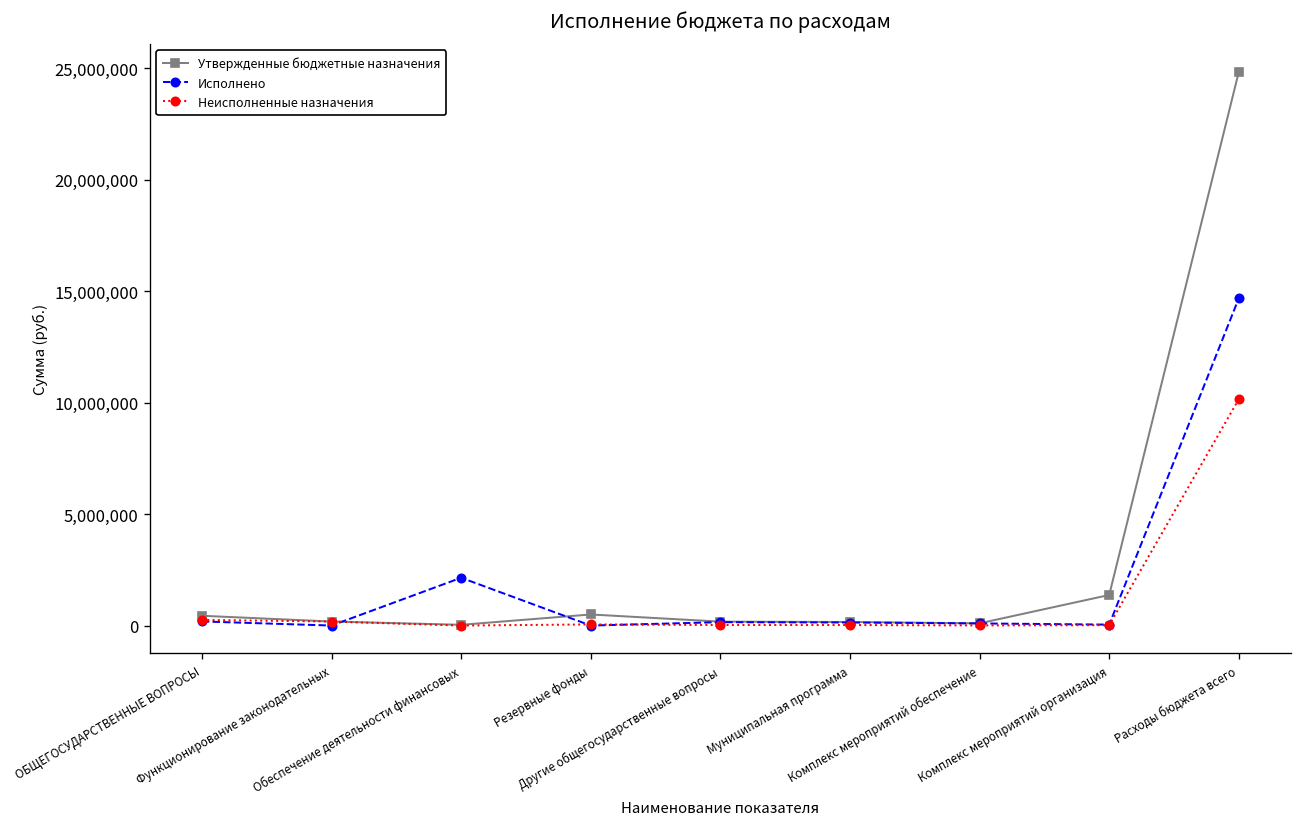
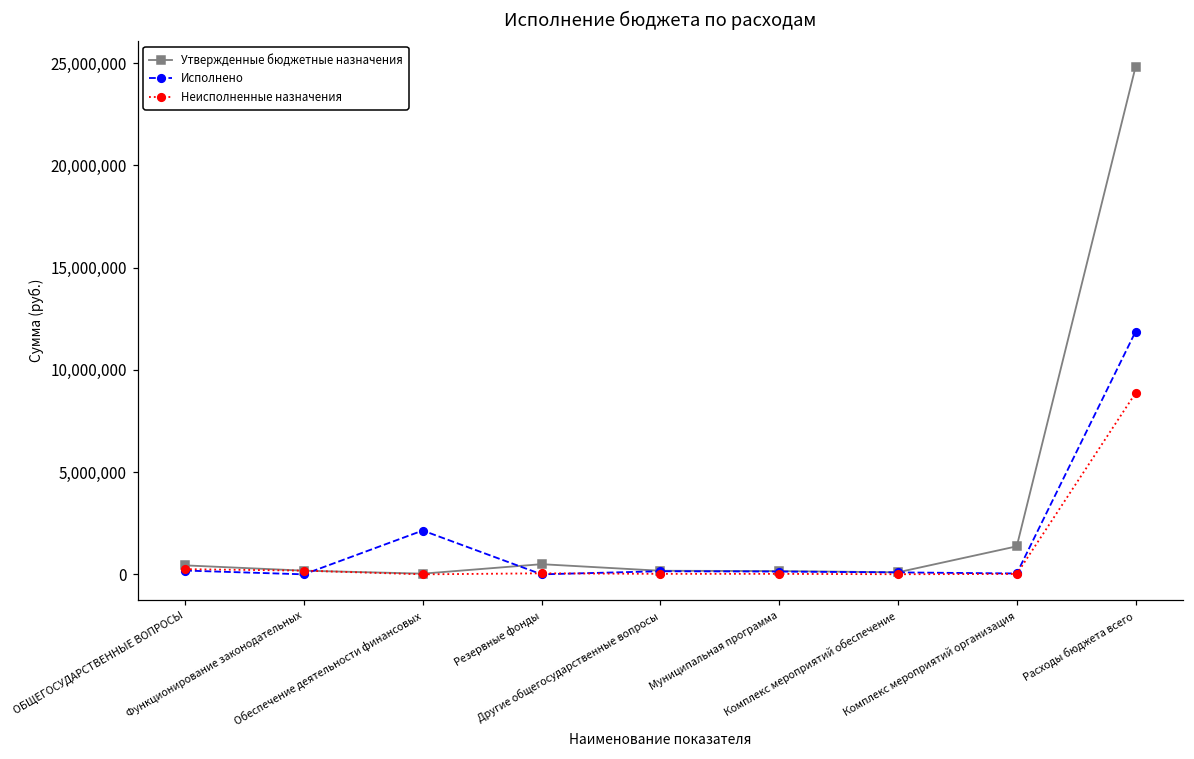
Исполнено, Расходы бюджета всего: 14,700,000 -> 11,900,000
Неисполненные назначения, Расходы бюджета всего: 10,200,000 -> 8,900,000
